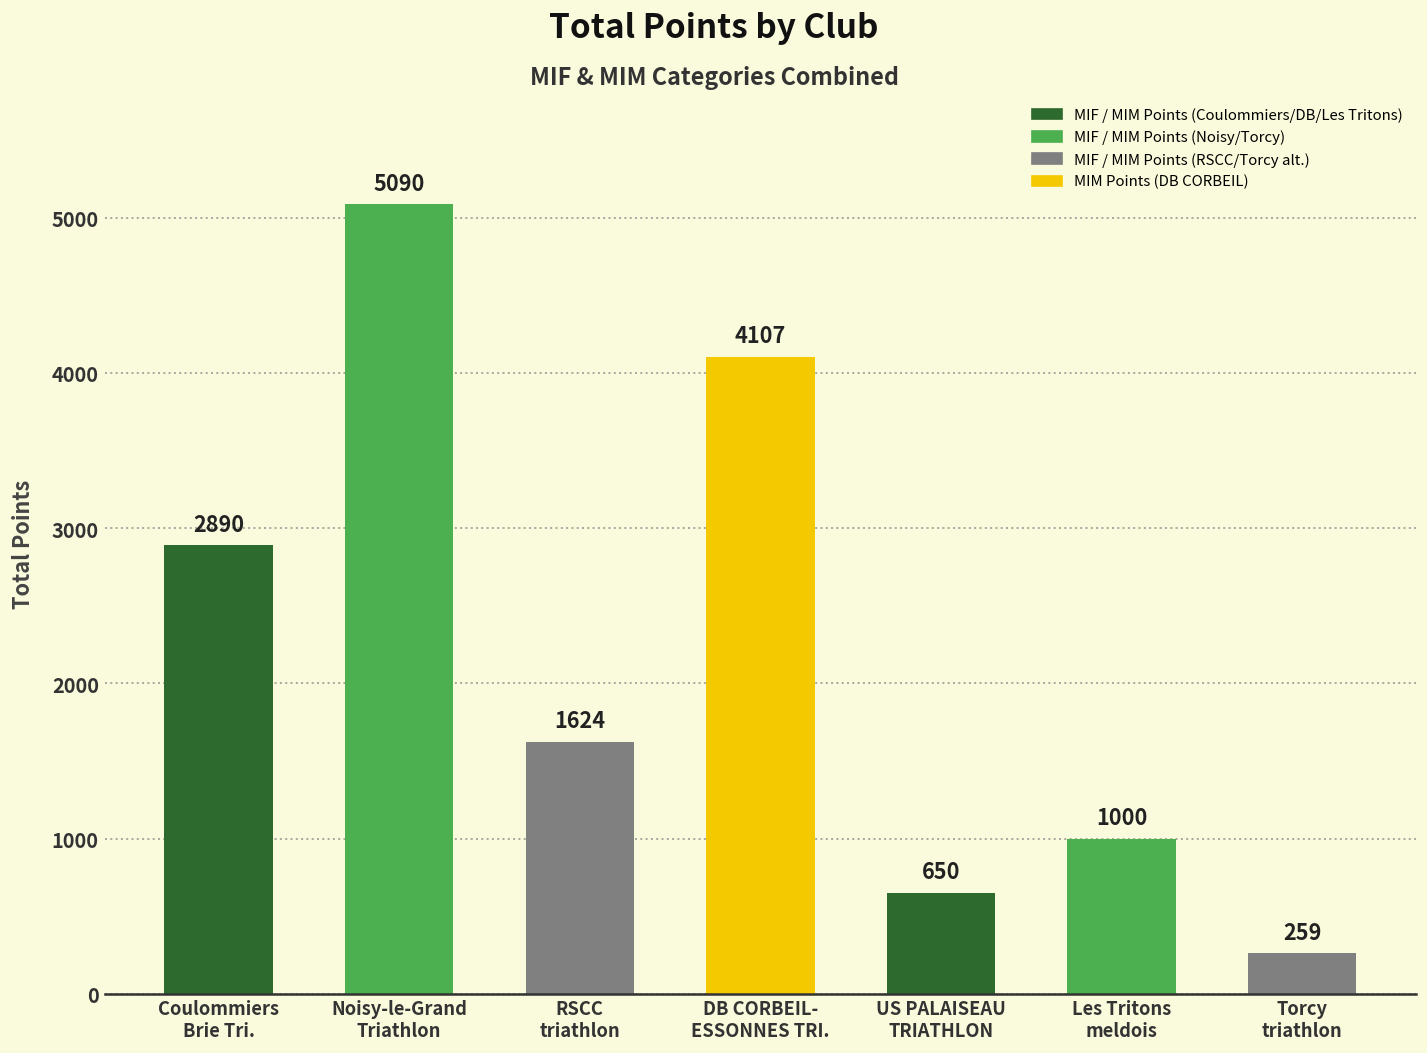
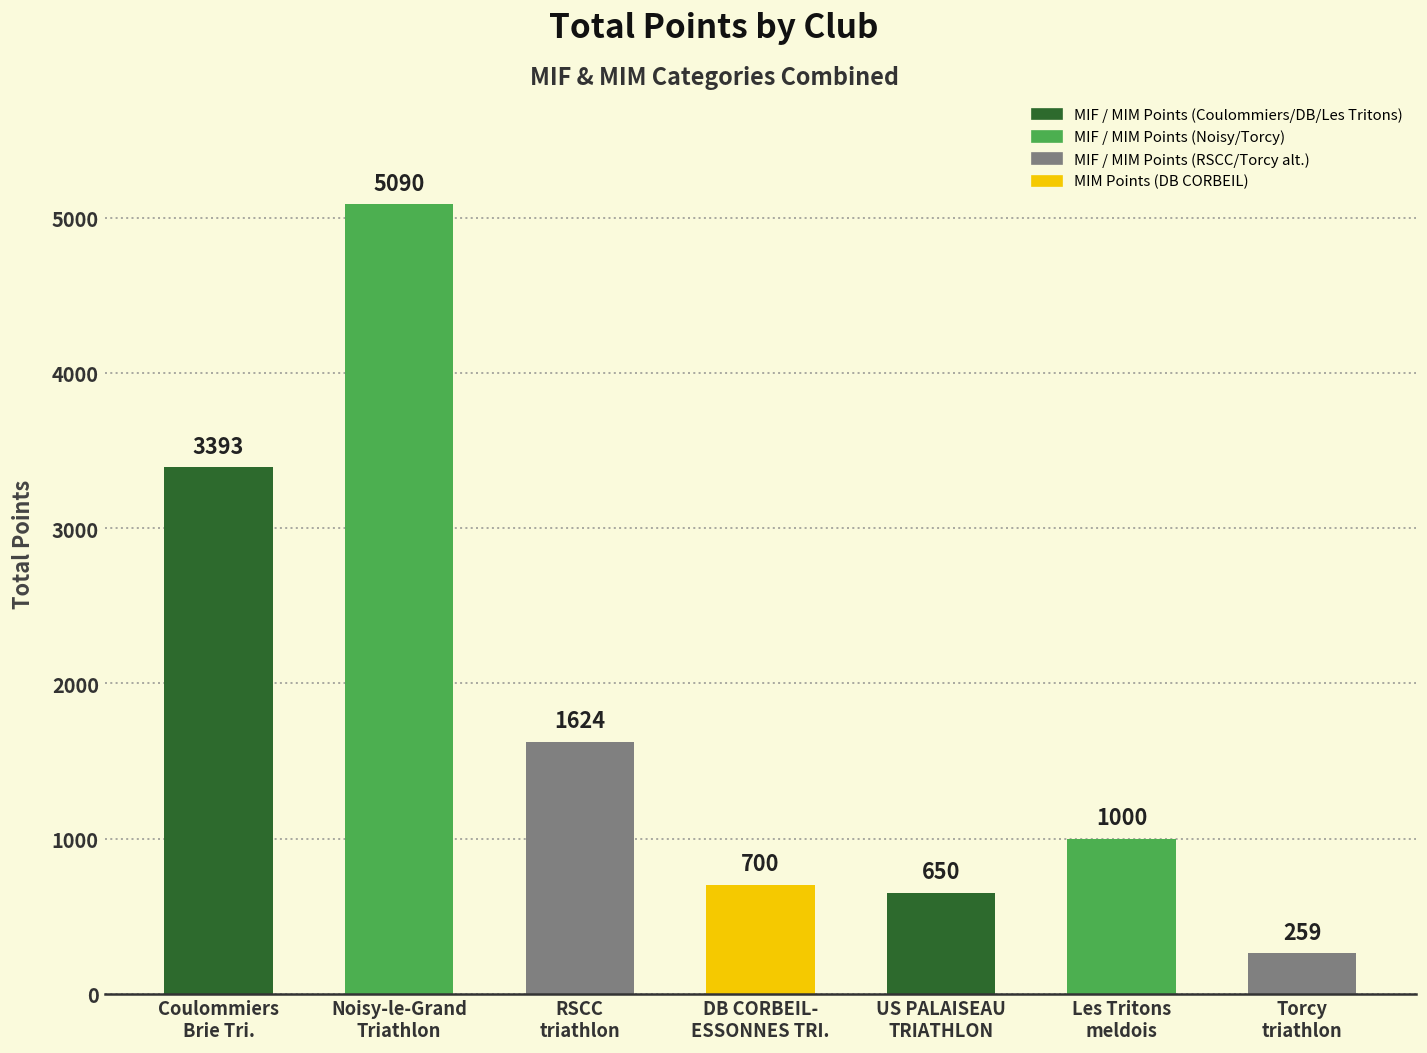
Coulommiers Brie Tri.: 2890 -> 3393
DB CORBEIL- ESSONNES TRI.: 4107 -> 700
